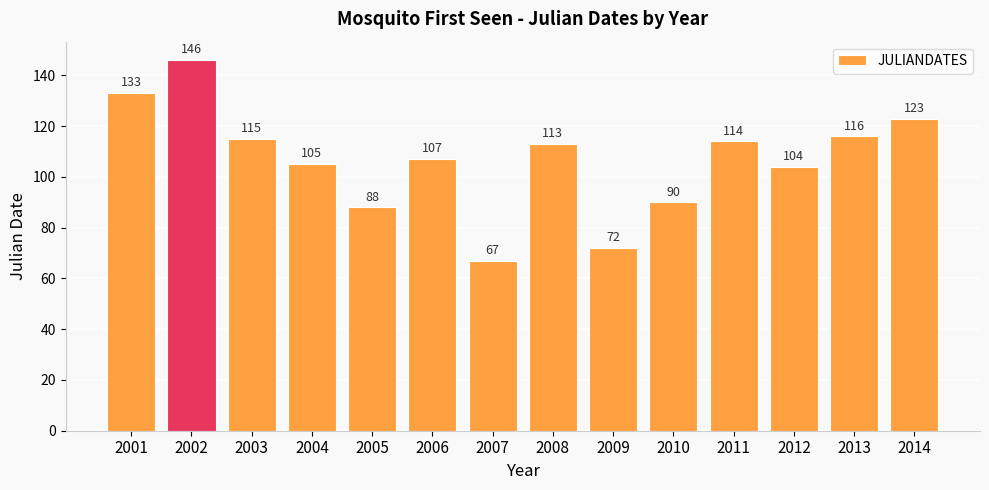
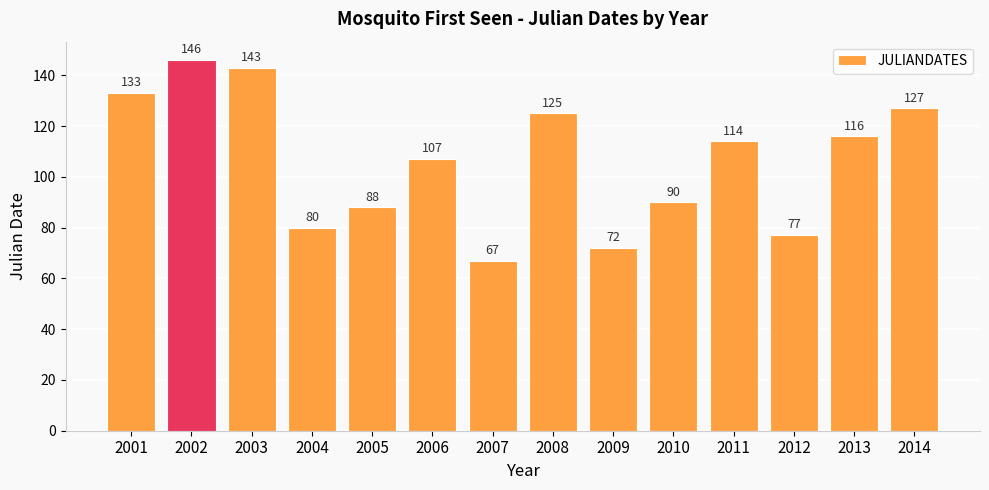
2003: 115 -> 143
2004: 105 -> 80
2008: 113 -> 125
2012: 104 -> 77
2014: 123 -> 127
